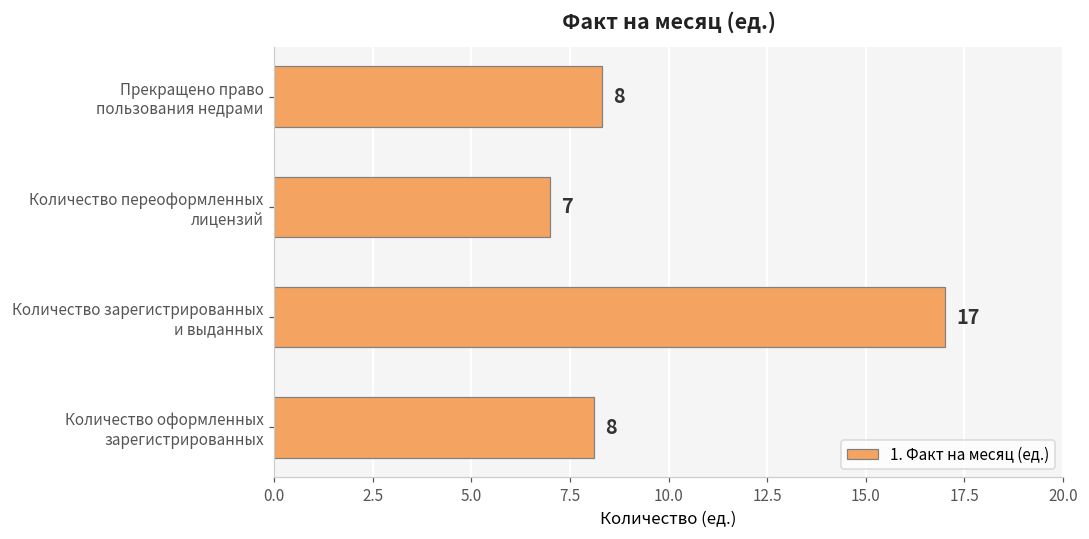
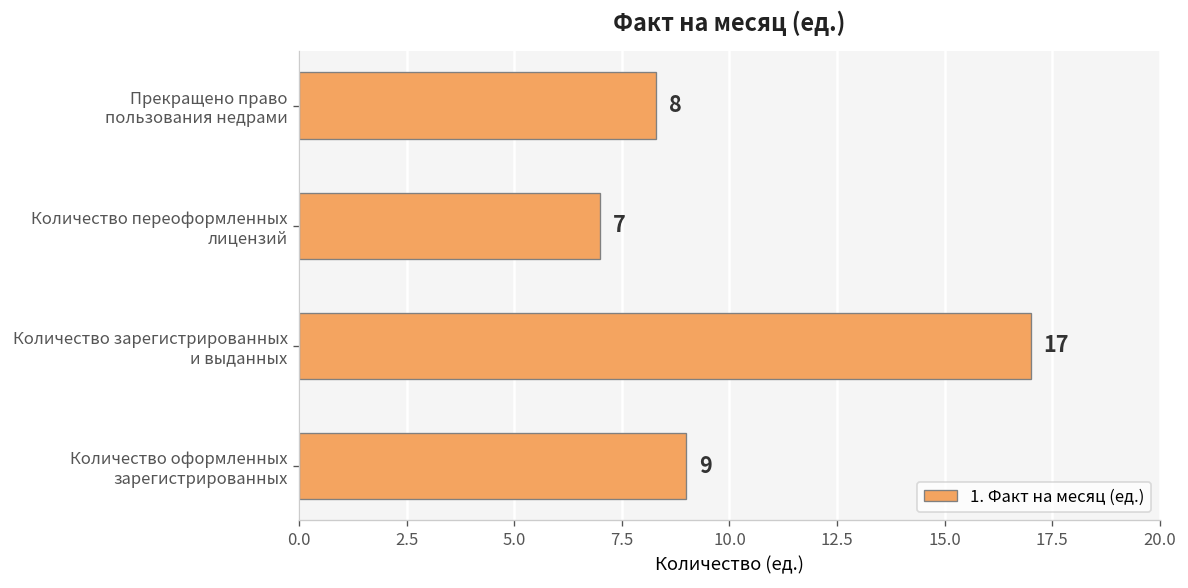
Количество оформленных зарегистрированных: 8 -> 9
